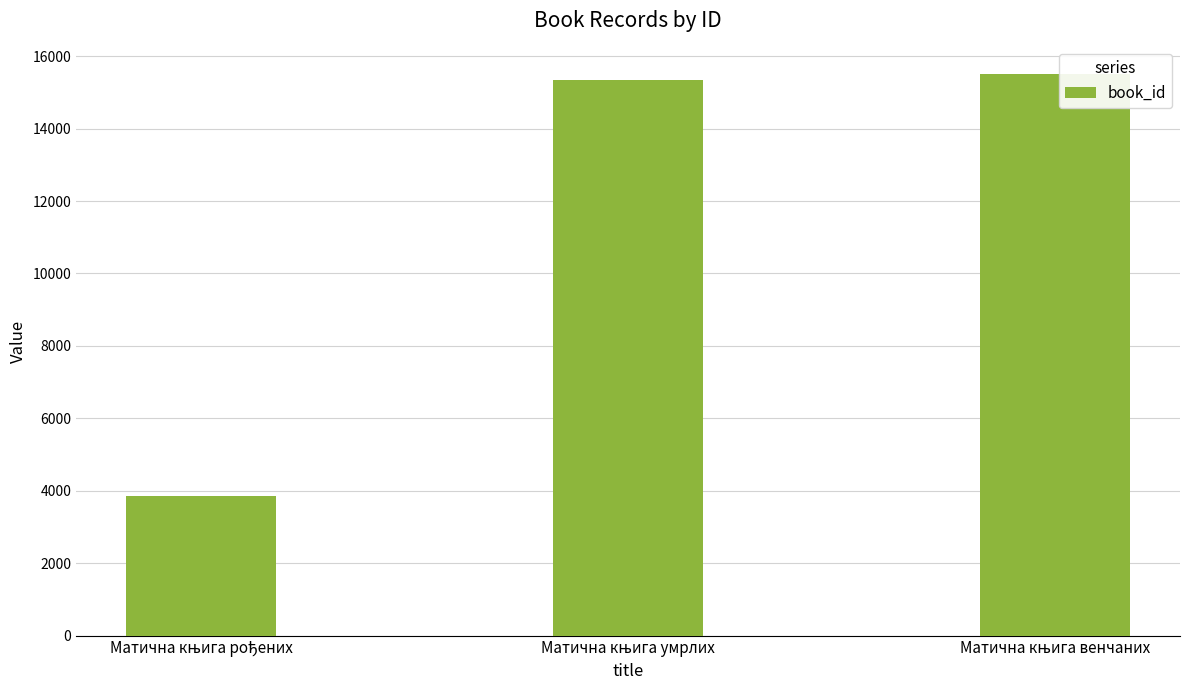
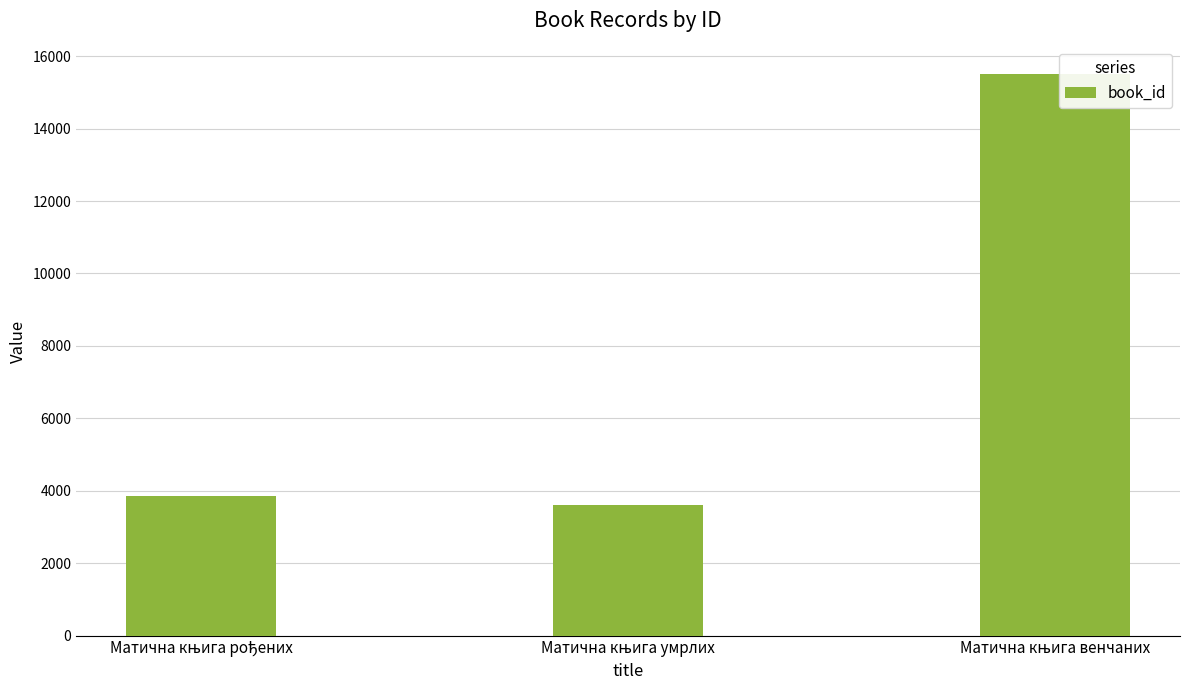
Матична књига умрлих: 15300 -> 3600
